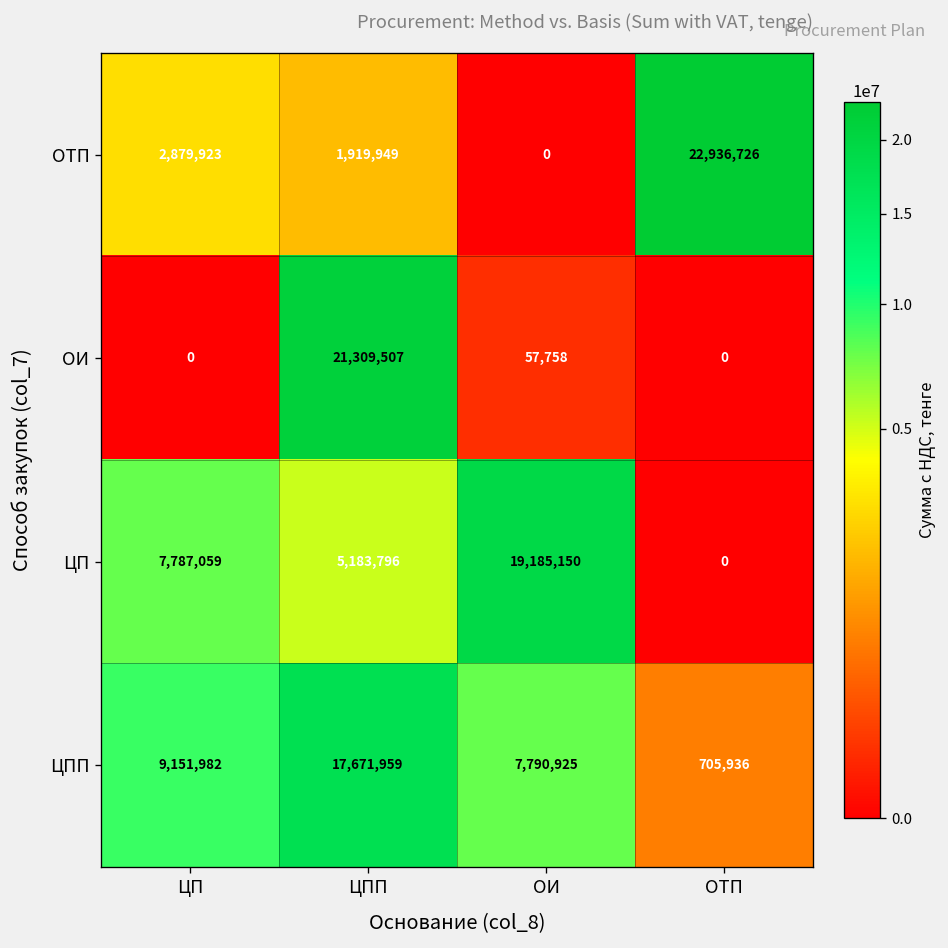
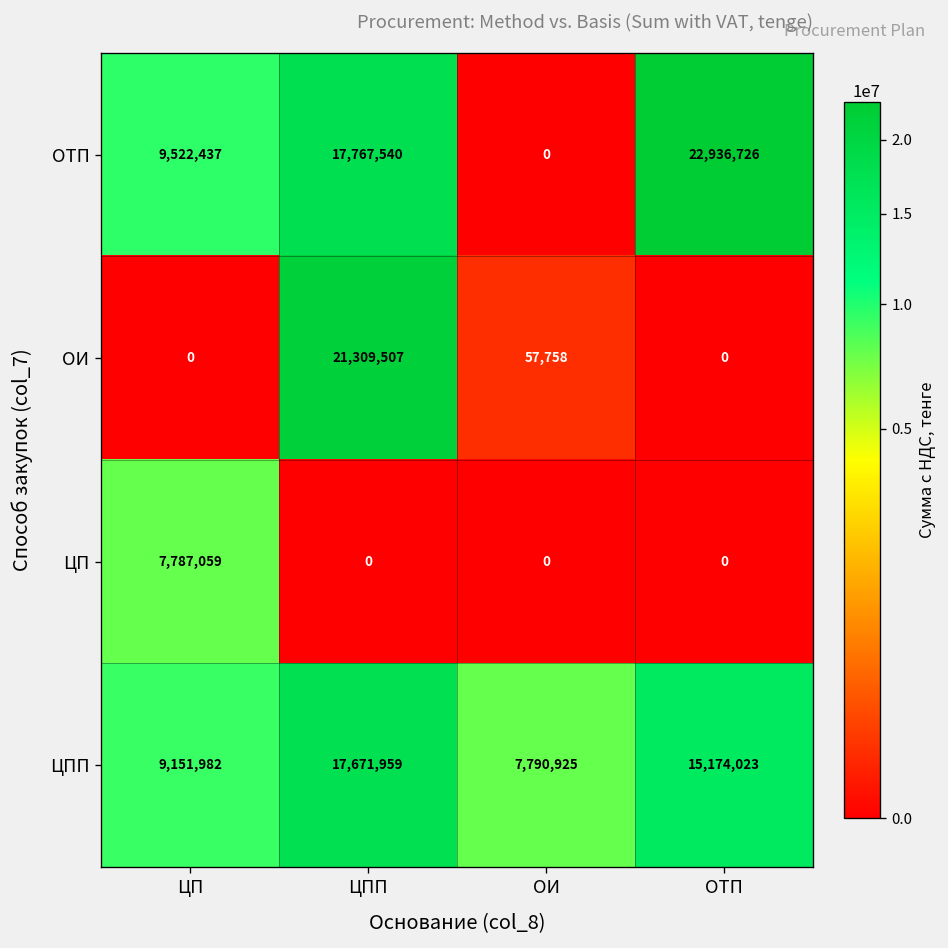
ОТП, ЦП: 2,879,923 -> 9,522,437
ОТП, ЦПП: 1,919,949 -> 17,767,540
ЦП, ЦПП: 5,183,796 -> 0
ЦП, ОИ: 19,185,150 -> 0
ЦПП, ОТП: 705,936 -> 15,174,023
